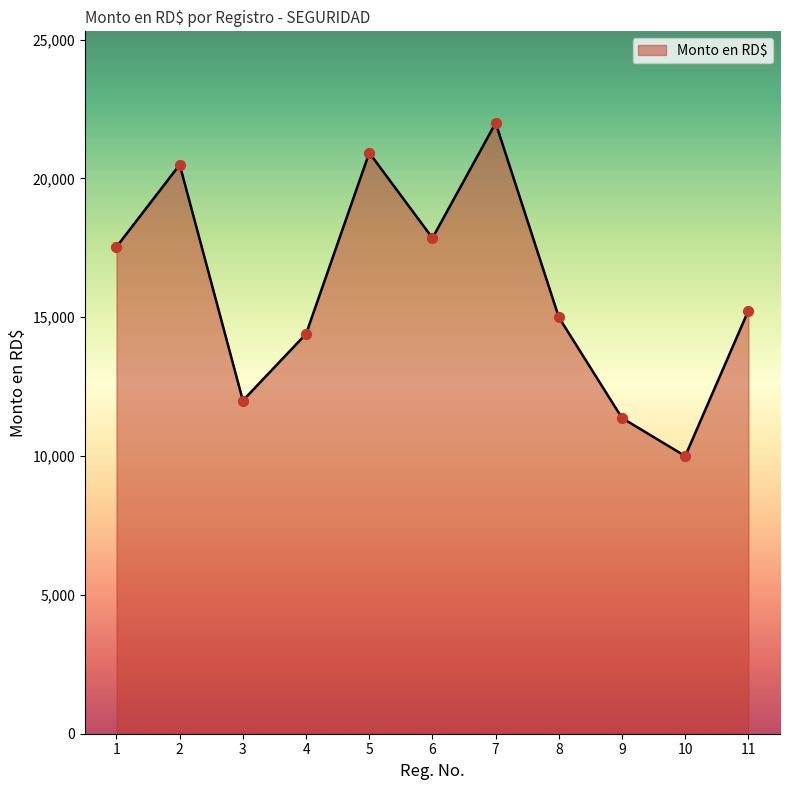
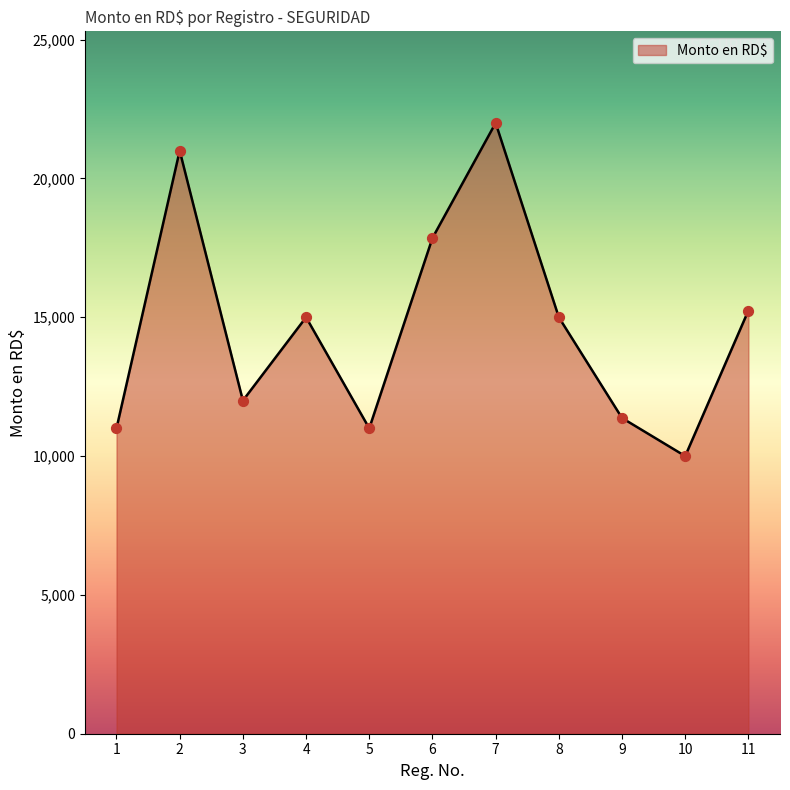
1: 17,500 -> 11,000
2: 20,500 -> 21,000
4: 14,400 -> 15,000
5: 20,900 -> 11,000
